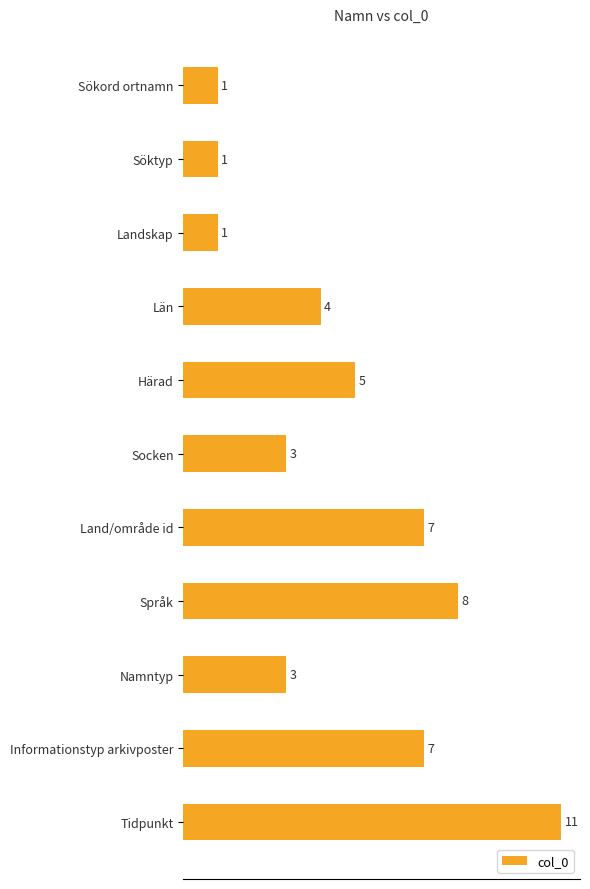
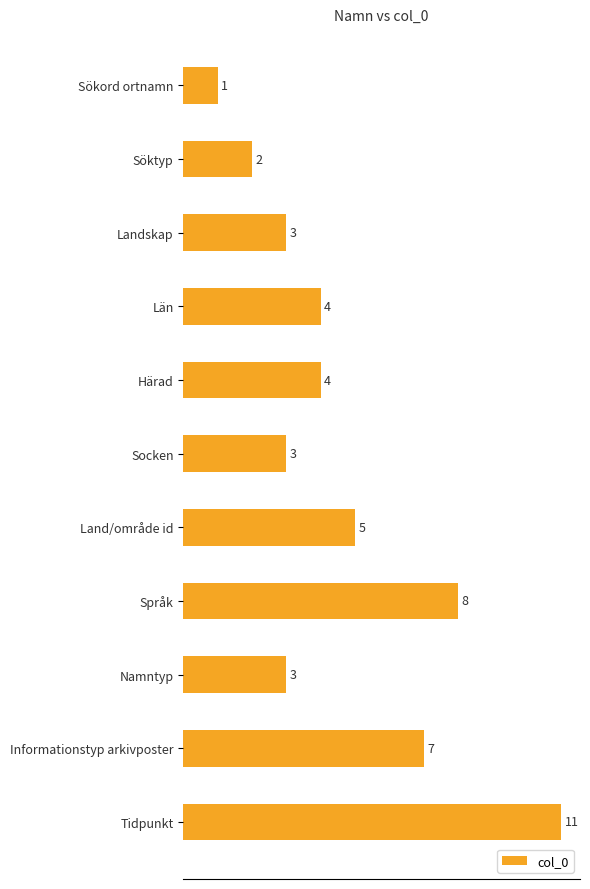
Söktyp: 1 -> 2
Landskap: 1 -> 3
Härad: 5 -> 4
Land/område id: 7 -> 5
